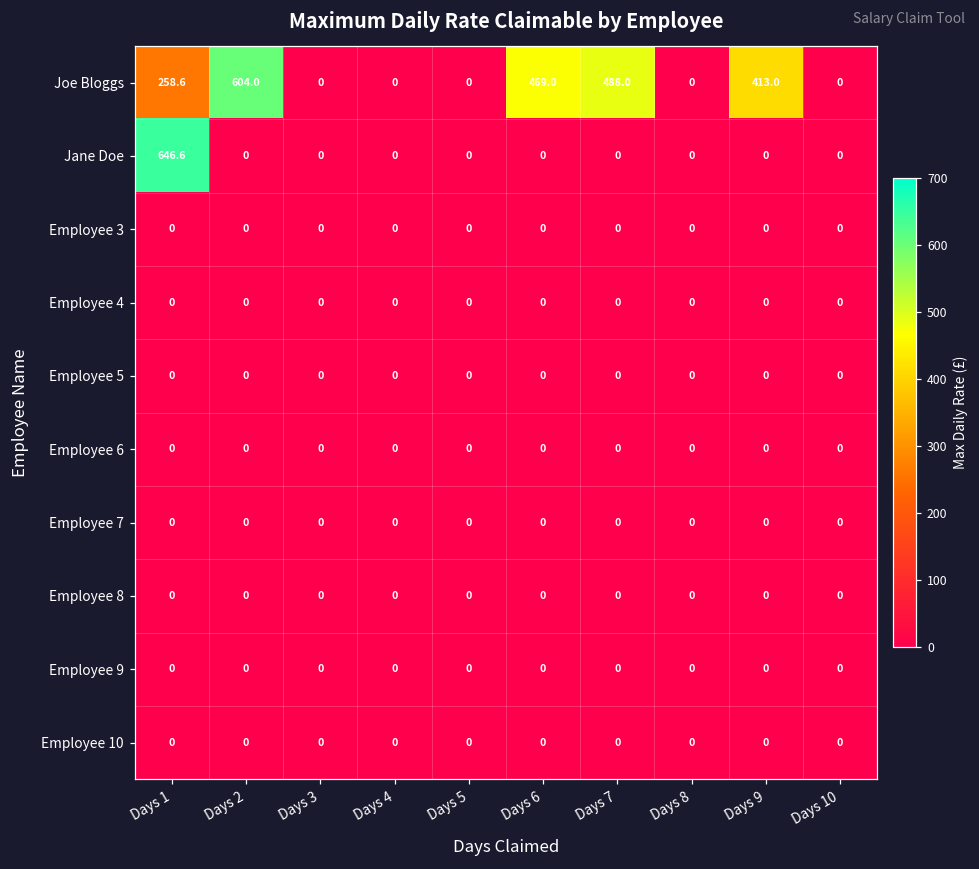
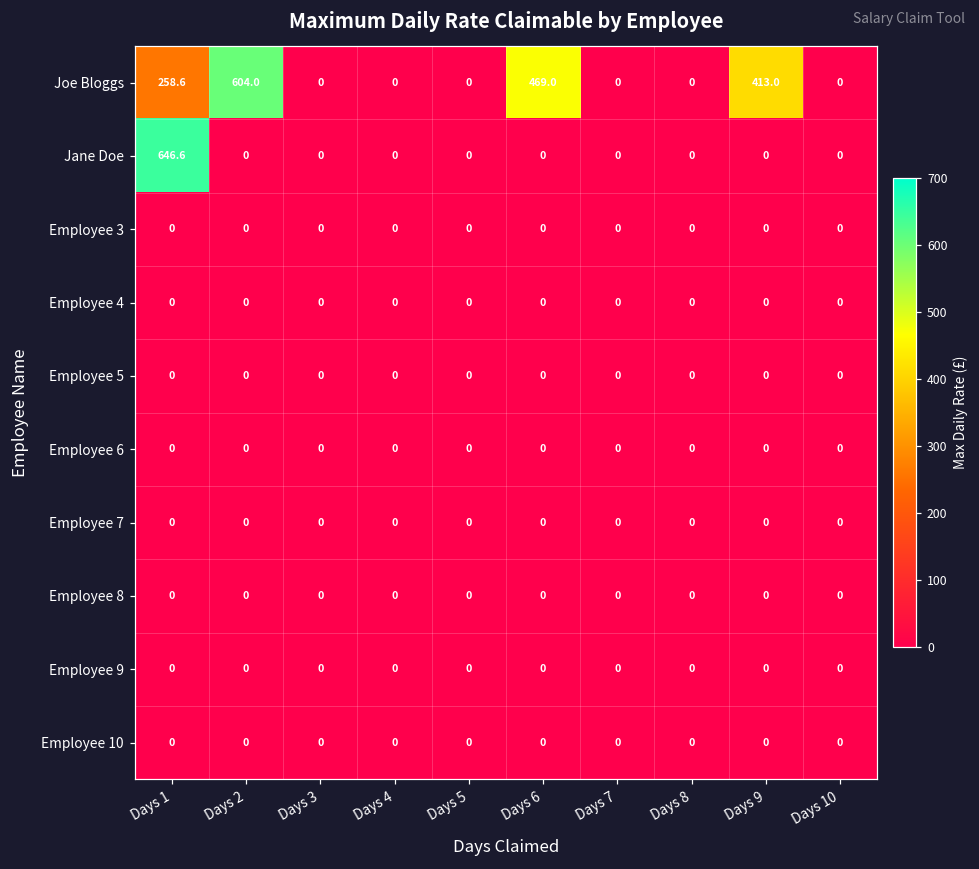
Joe Bloggs, Days 7: 488.0 -> 0
